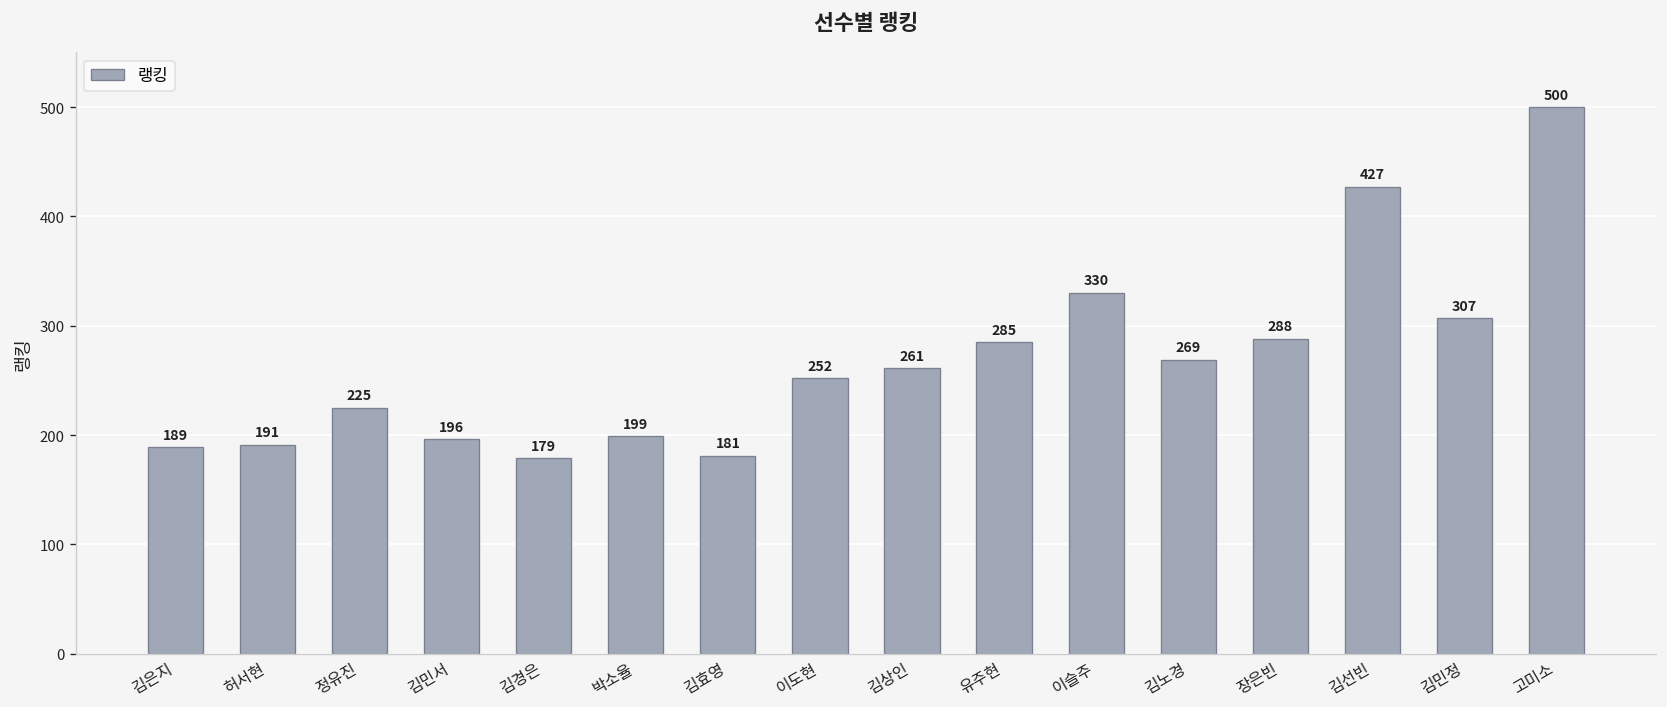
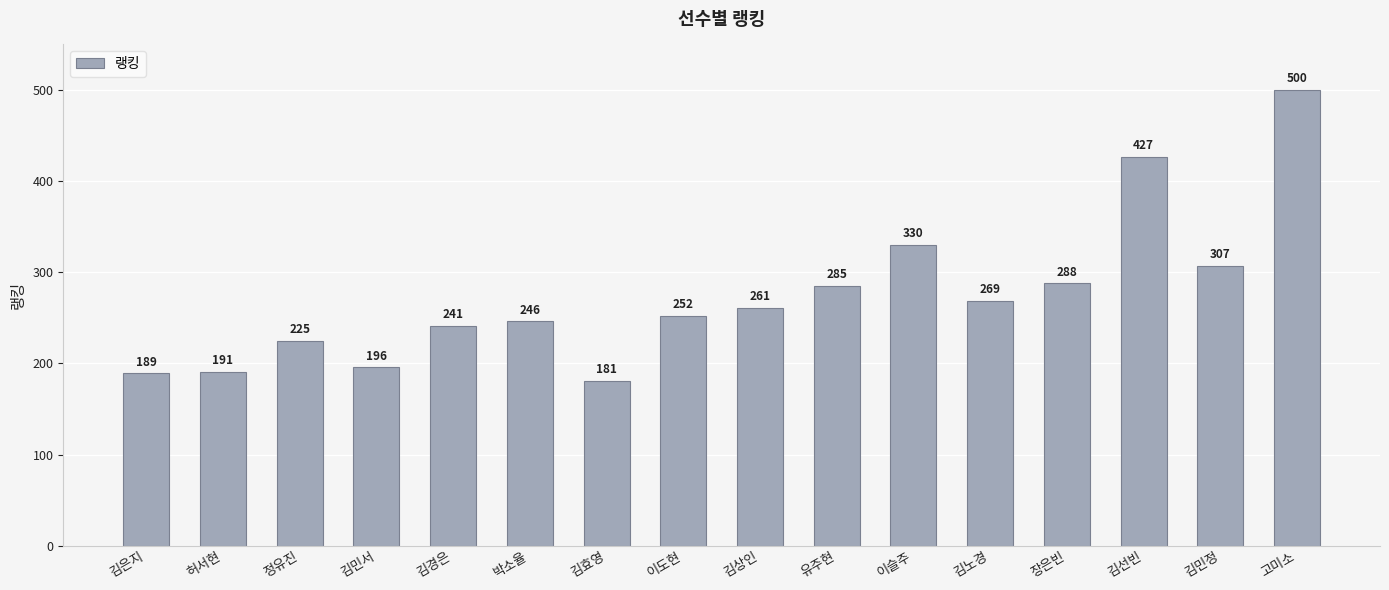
김경은: 179 -> 241
박소율: 199 -> 246
